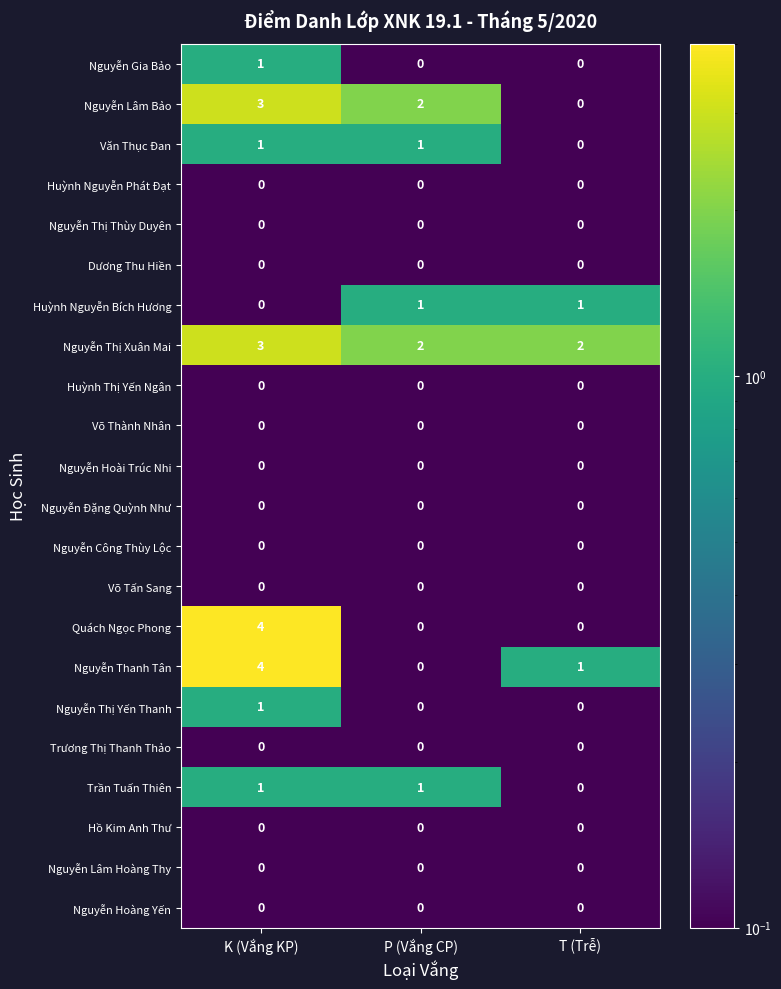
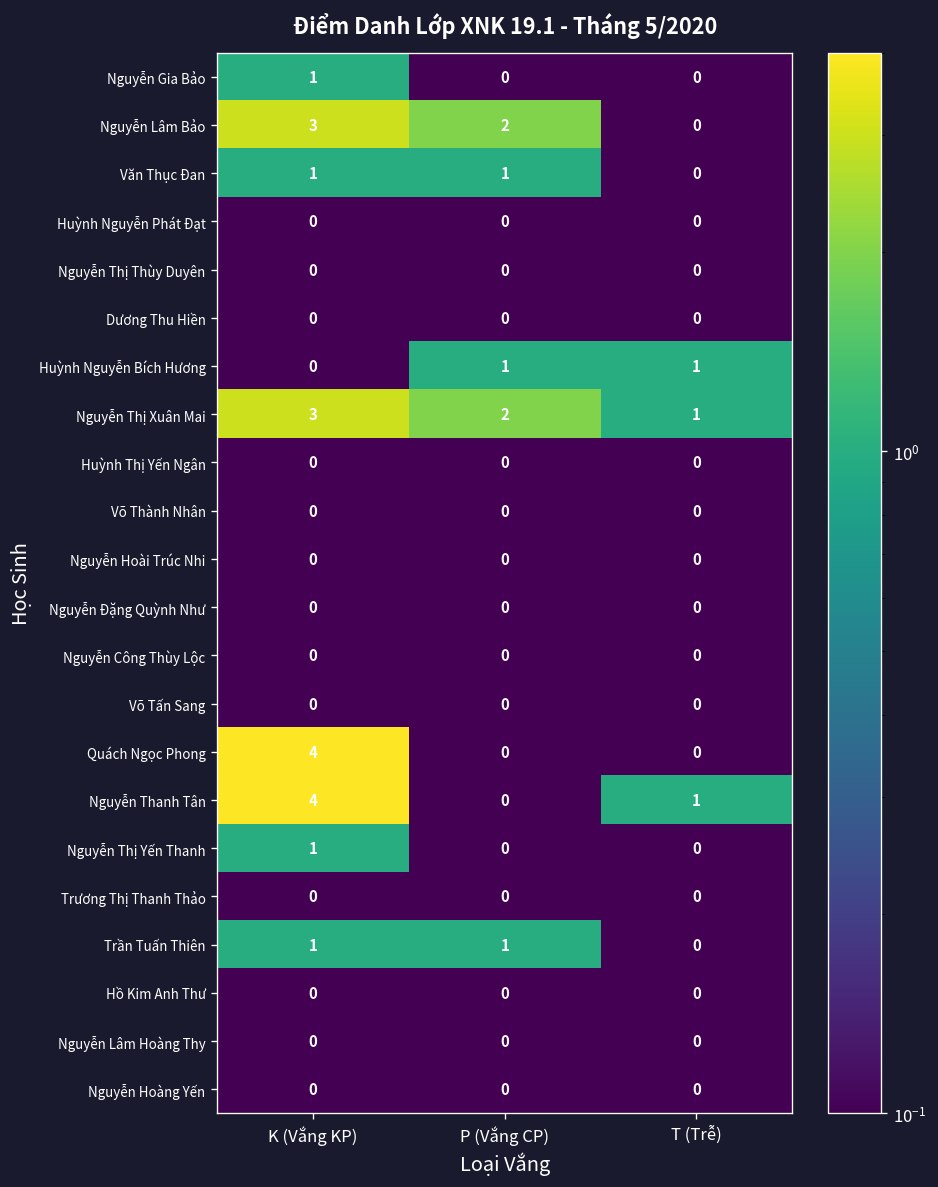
Nguyễn Thị Xuân Mai, T (Trễ): 2 -> 1
